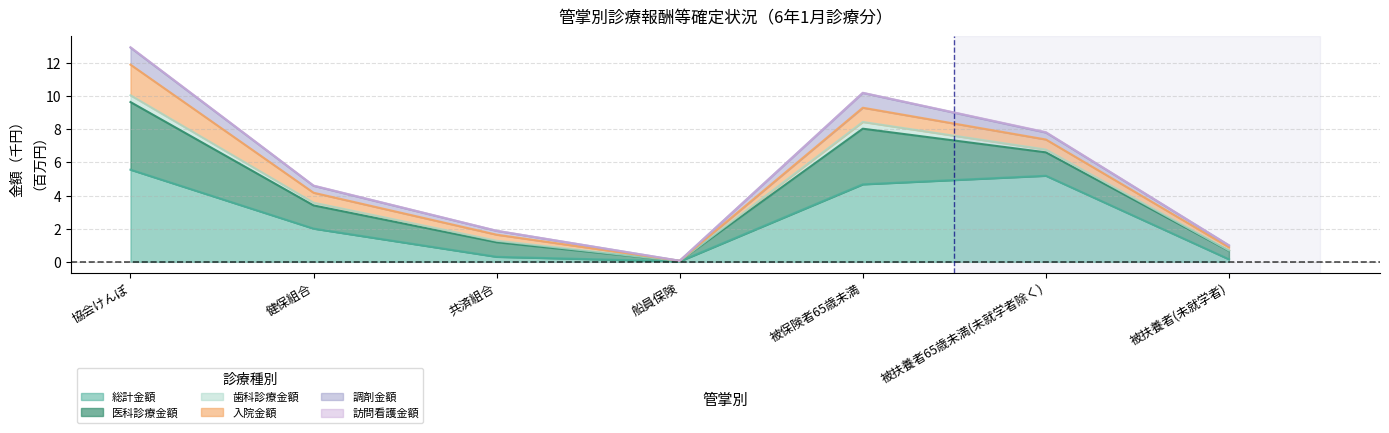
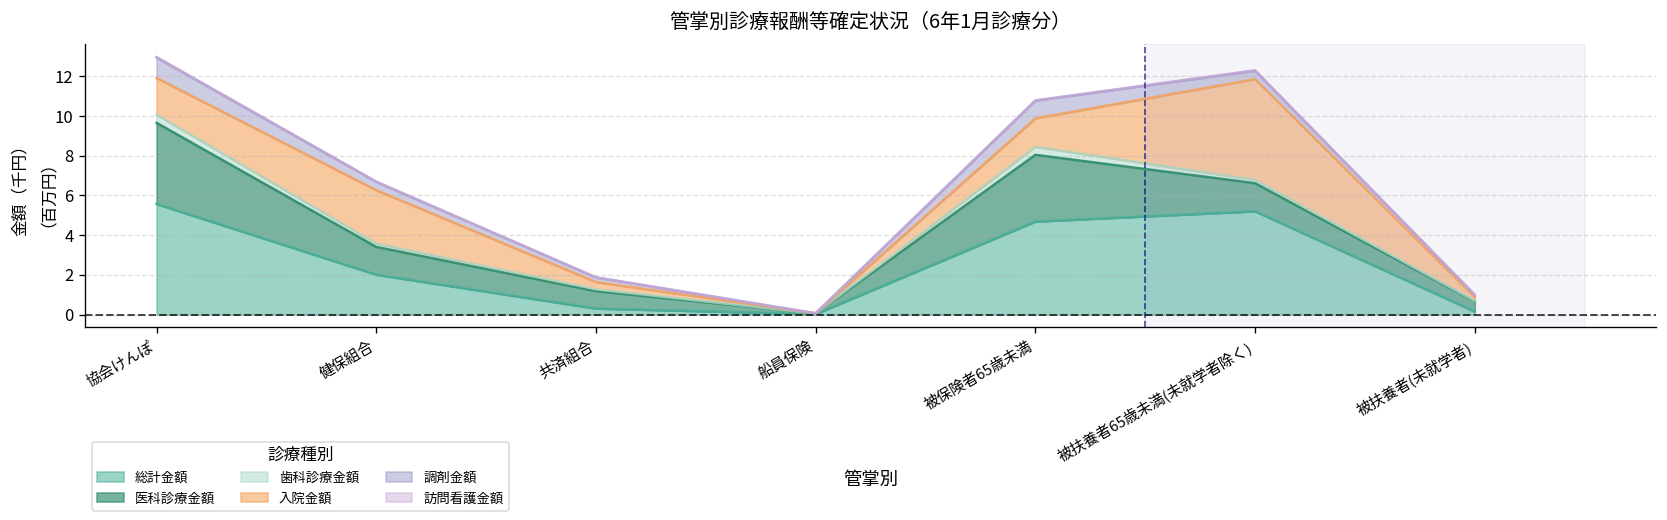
入院金額, 健保組合: 0.6 -> 2.7
入院金額, 被保険者65歳未満: 0.9 -> 1.4
入院金額, 被扶養者65歳未満(未就学者除く): 0.6 -> 5.1
